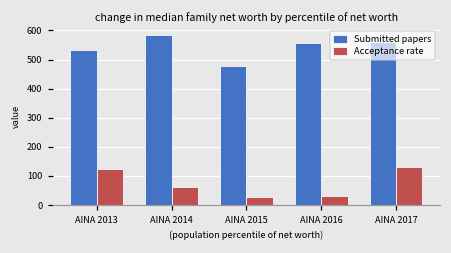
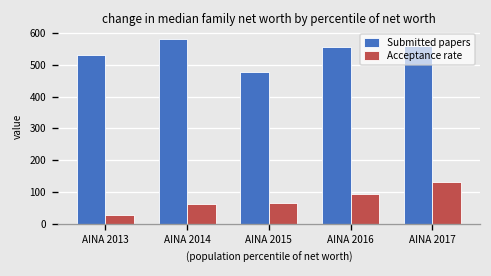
Acceptance rate, AINA 2013: 120 -> 30
Acceptance rate, AINA 2015: 30 -> 60
Acceptance rate, AINA 2016: 30 -> 90
